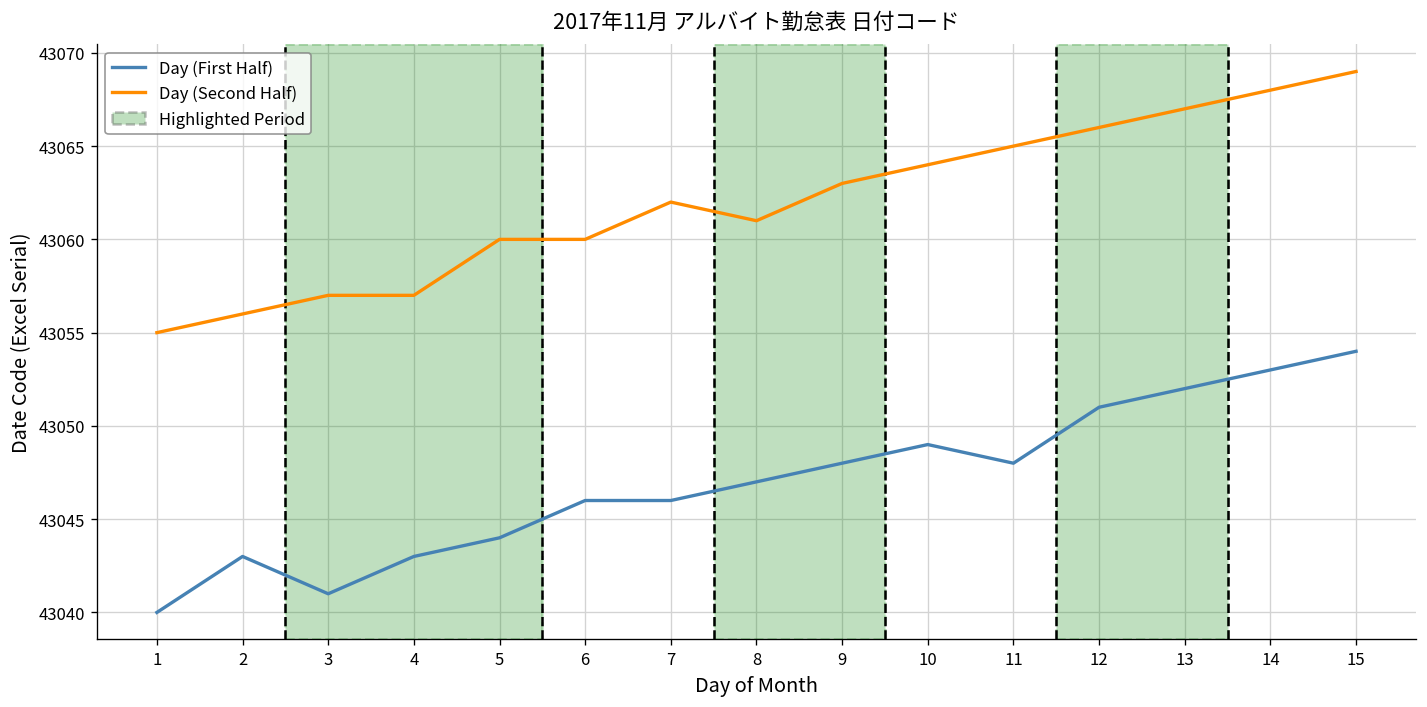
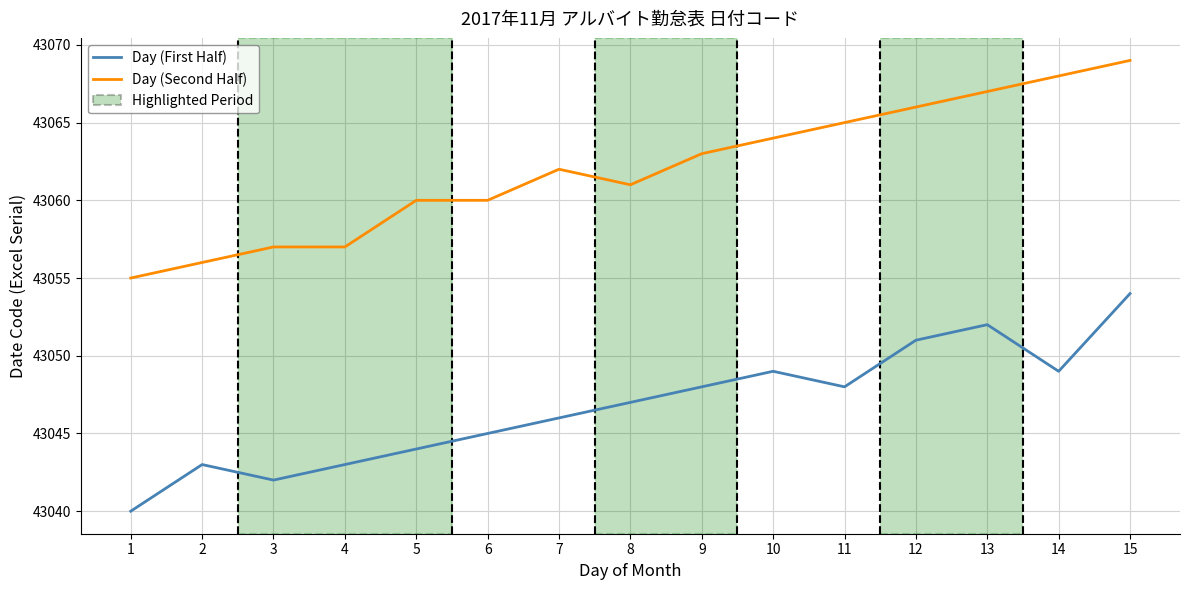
Day (First Half), 3: 43041 -> 43042
Day (First Half), 6: 43046 -> 43045
Day (First Half), 14: 43053 -> 43049
